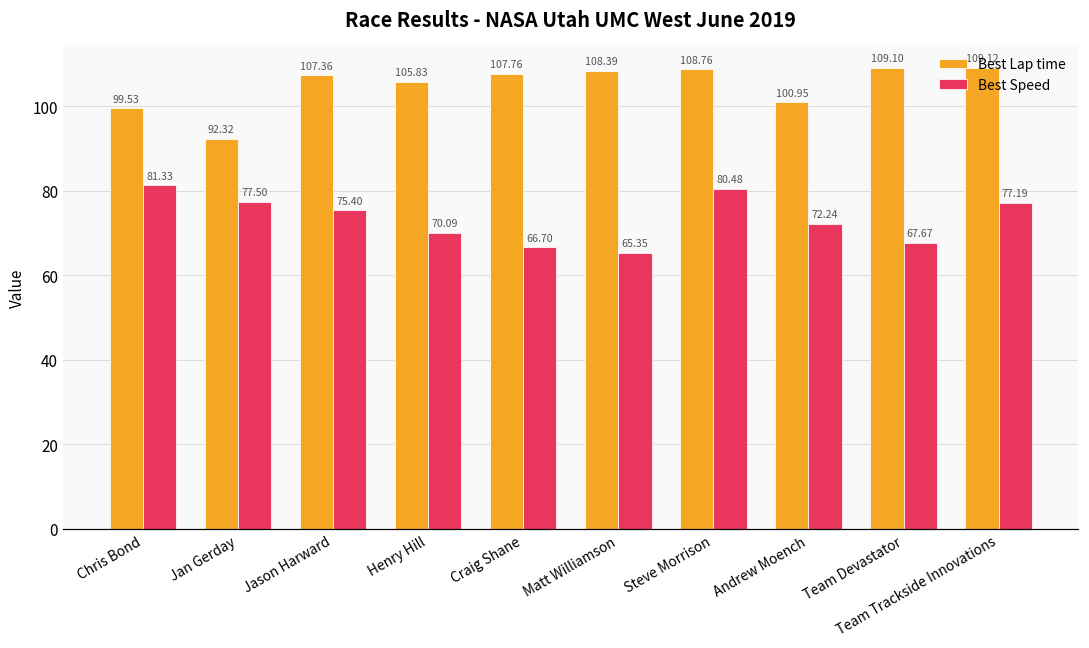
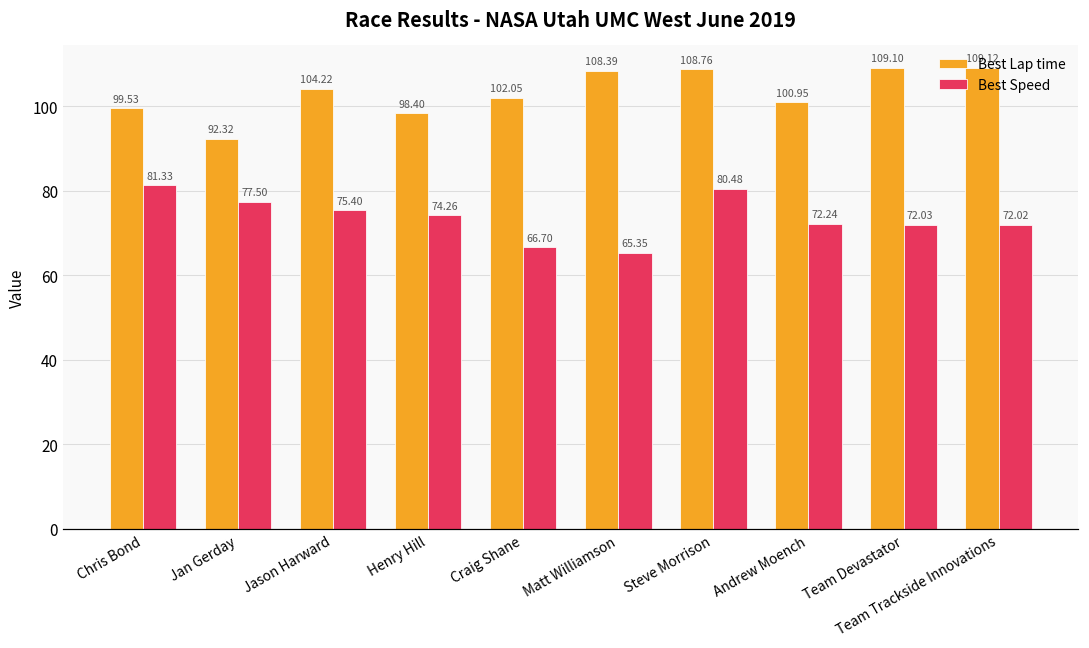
Best Lap time, Jason Harward: 107.36 -> 104.22
Best Lap time, Henry Hill: 105.83 -> 98.40
Best Speed, Henry Hill: 70.09 -> 74.26
Best Lap time, Craig Shane: 107.76 -> 102.05
Best Speed, Team Devastator: 67.67 -> 72.03
Best Speed, Team Trackside Innovations: 77.19 -> 72.02
